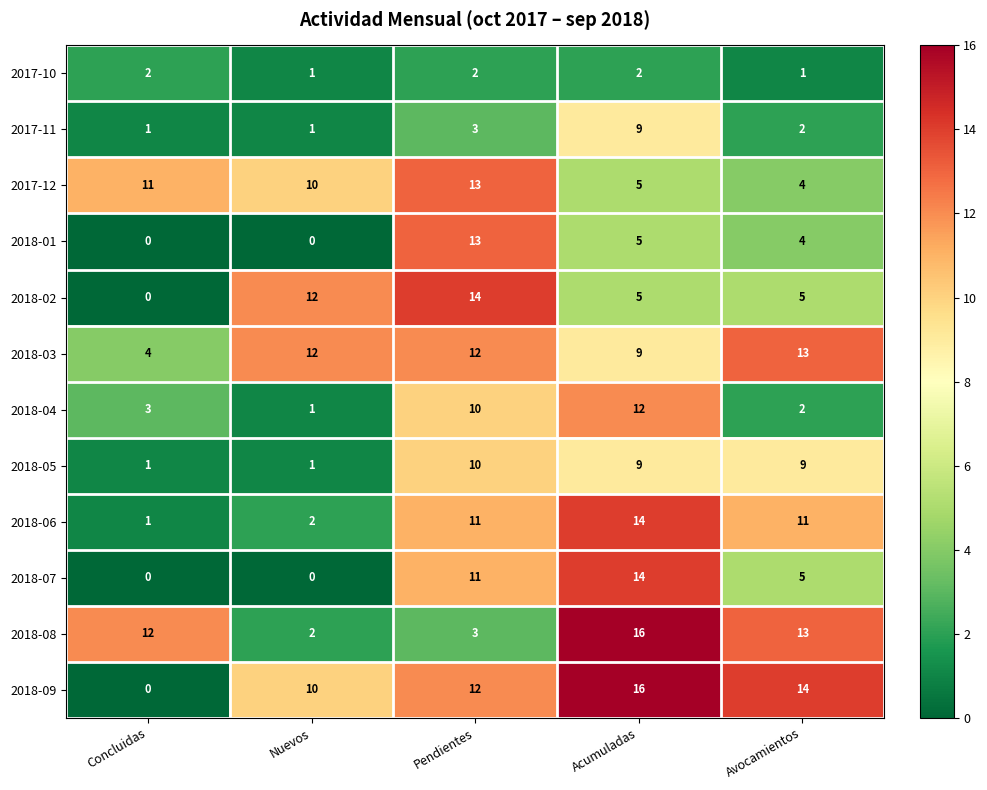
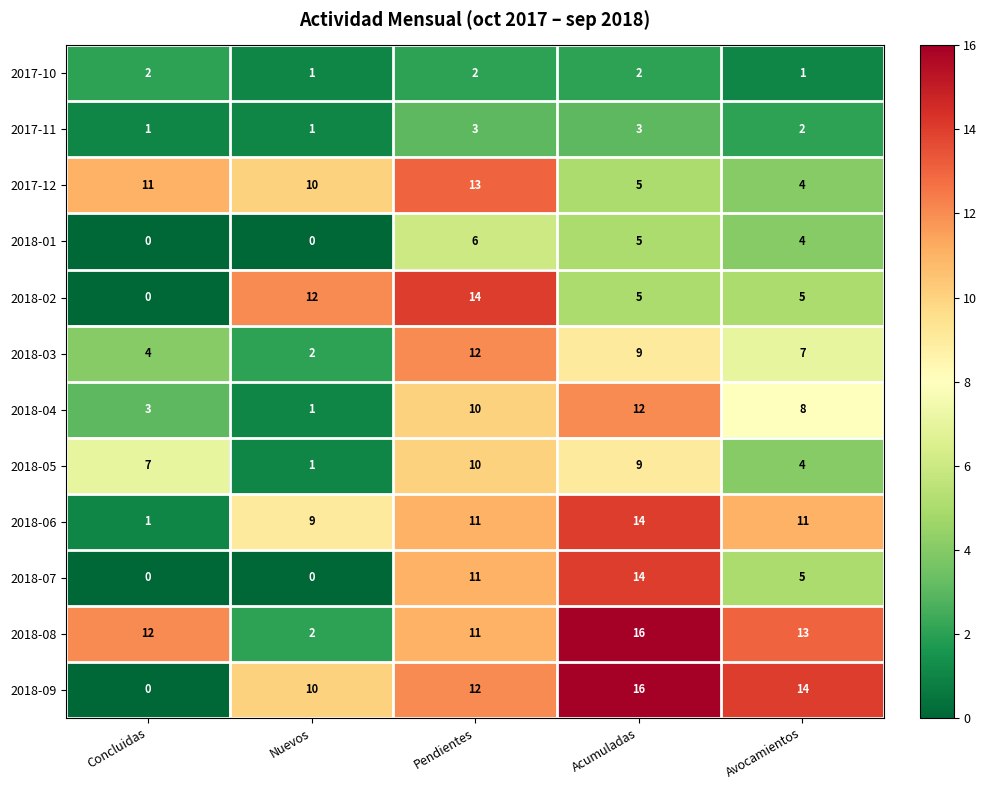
2017-11, Acumuladas: 9 -> 3
2018-01, Pendientes: 13 -> 6
2018-03, Nuevos: 12 -> 2
2018-03, Avocamientos: 13 -> 7
2018-04, Avocamientos: 2 -> 8
2018-05, Concluidas: 1 -> 7
2018-05, Avocamientos: 9 -> 4
2018-06, Nuevos: 2 -> 9
2018-08, Pendientes: 3 -> 11
